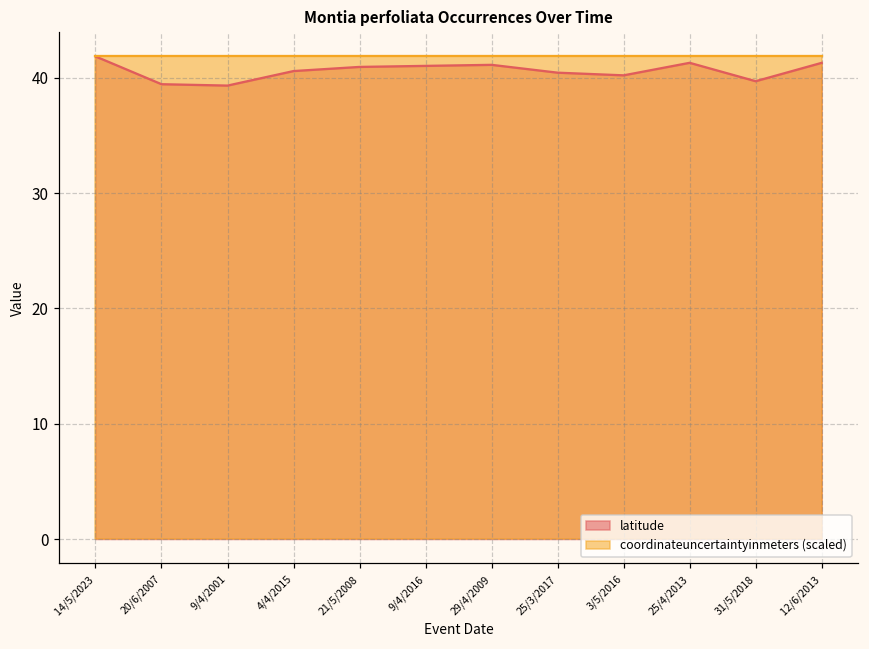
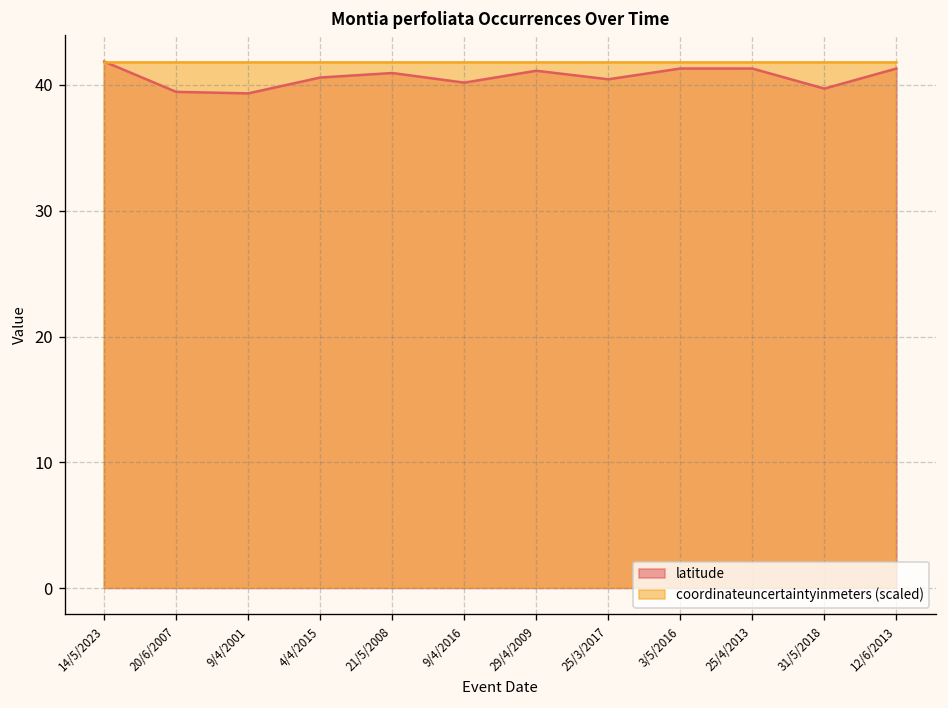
latitude, 9/4/2016: 41.0 -> 40.2
latitude, 3/5/2016: 40.2 -> 41.3
